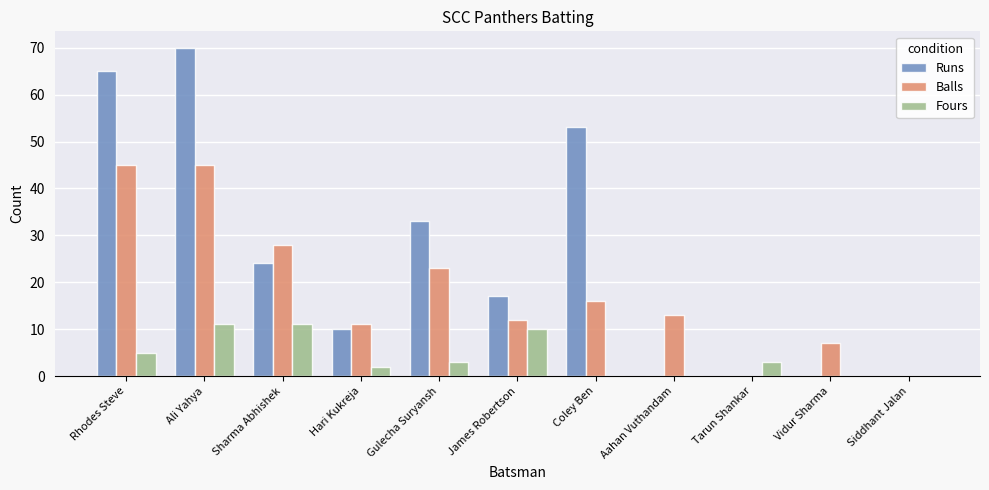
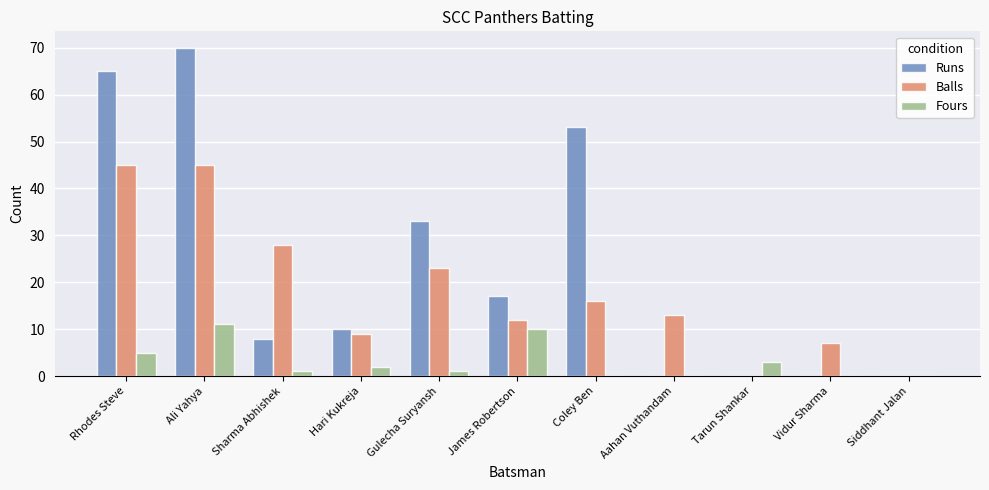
Runs, Sharma Abhishek: 24 -> 8
Fours, Sharma Abhishek: 11 -> 1
Balls, Hari Kukreja: 11 -> 9
Fours, Gulecha Suryansh: 3 -> 1
